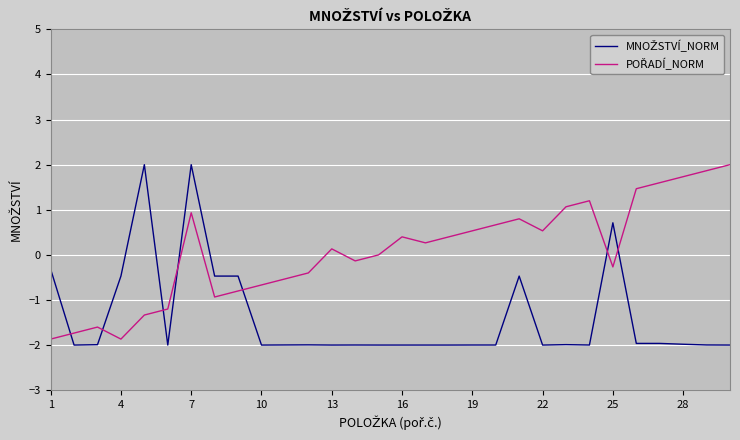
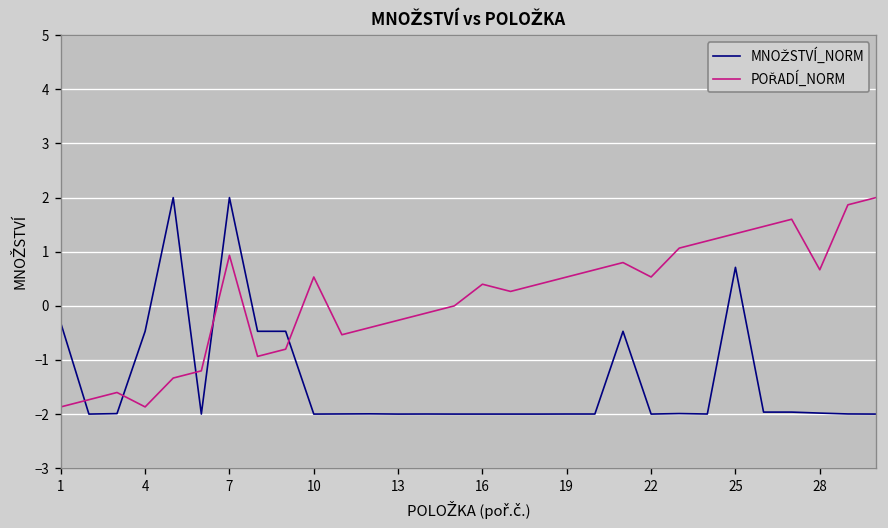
POŘADÍ_NORM, 10: -0.7 -> 0.5
POŘADÍ_NORM, 13: 0.1 -> -0.3
POŘADÍ_NORM, 25: -0.3 -> 1.3
POŘADÍ_NORM, 28: 1.7 -> 0.7
